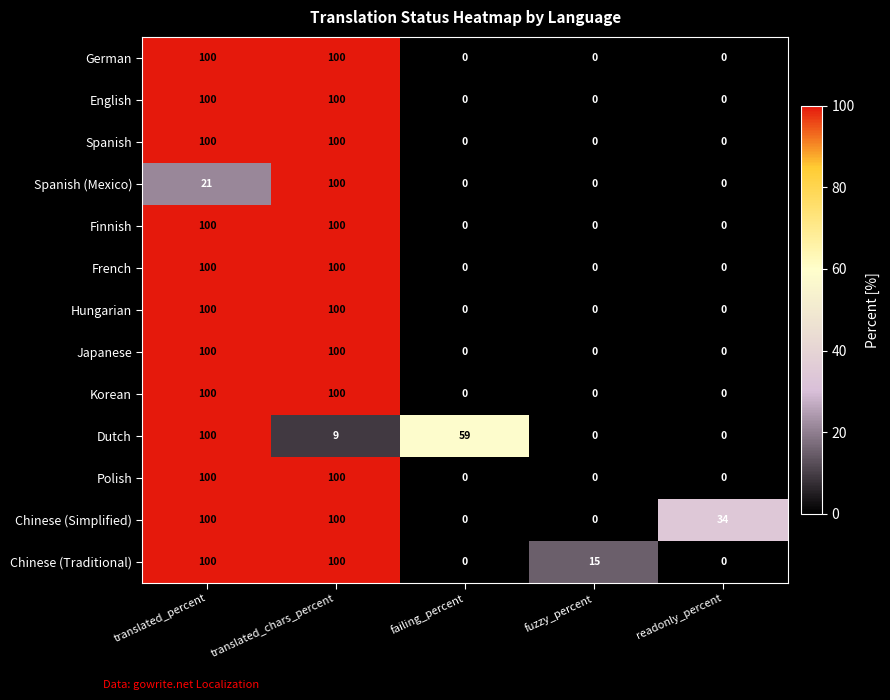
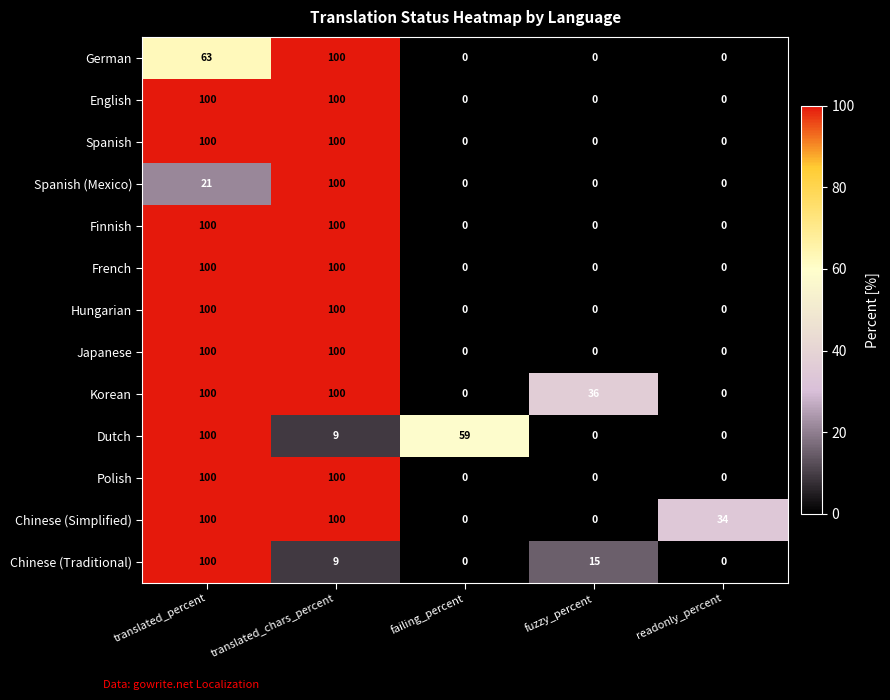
German, translated_percent: 100 -> 63
Korean, fuzzy_percent: 0 -> 36
Chinese (Traditional), translated_chars_percent: 100 -> 9
